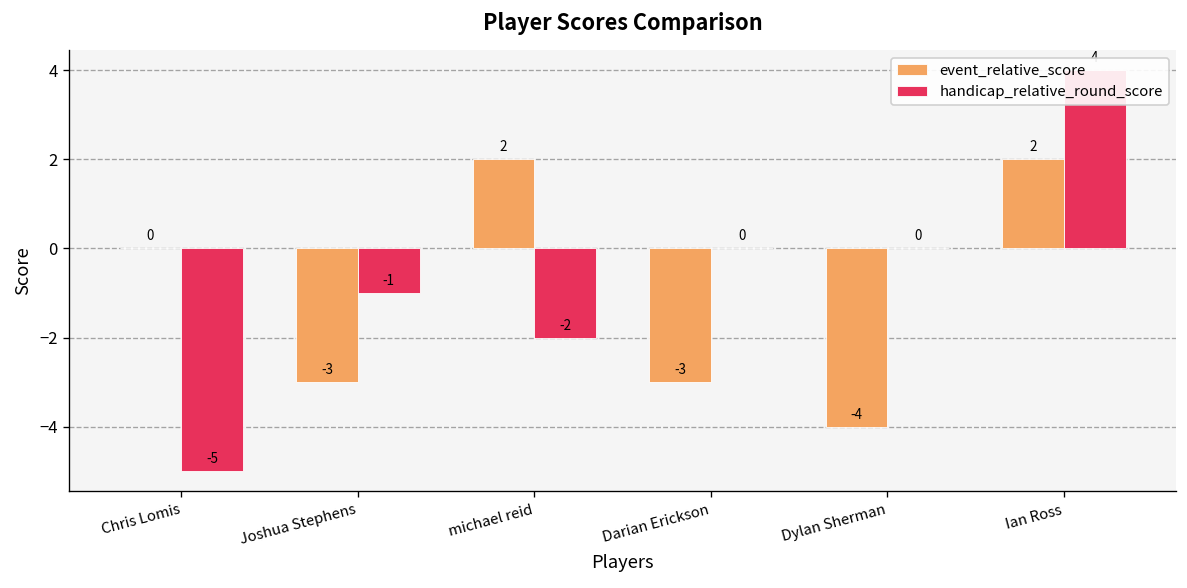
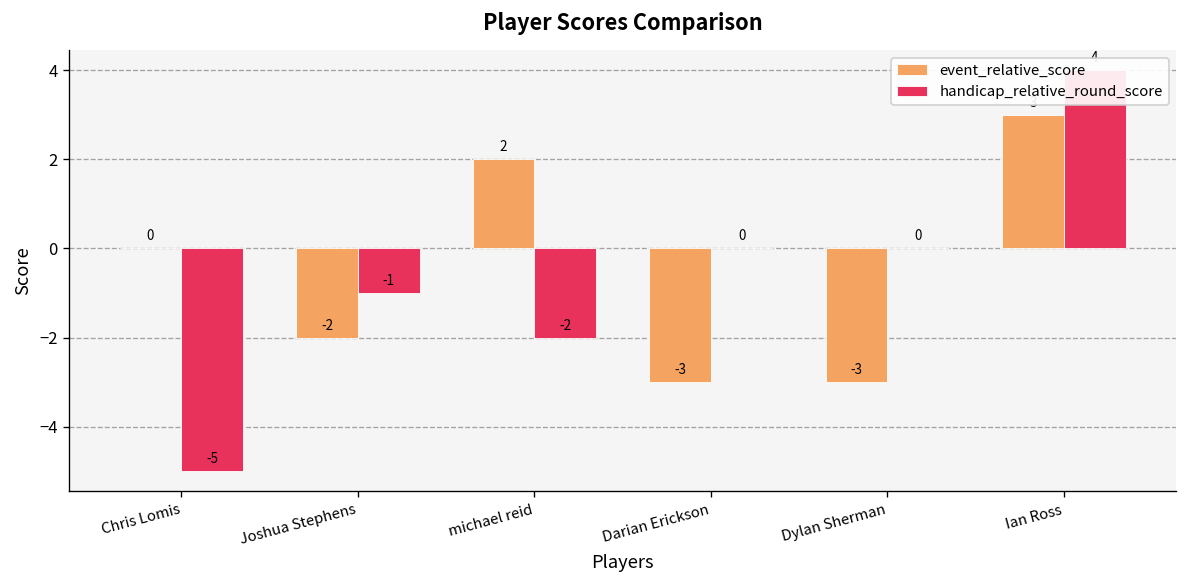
event_relative_score, Joshua Stephens: -3 -> -2
event_relative_score, Dylan Sherman: -4 -> -3
event_relative_score, Ian Ross: 2 -> 3
